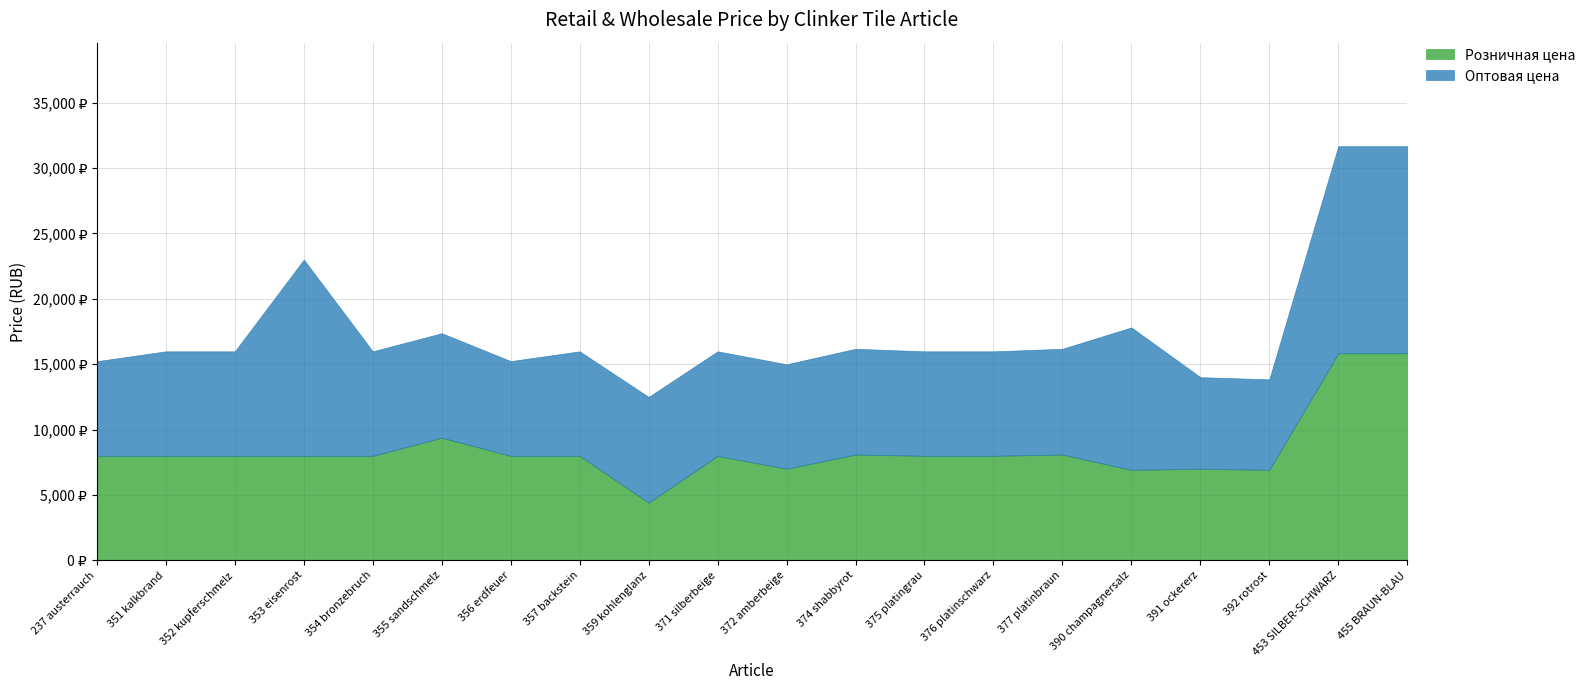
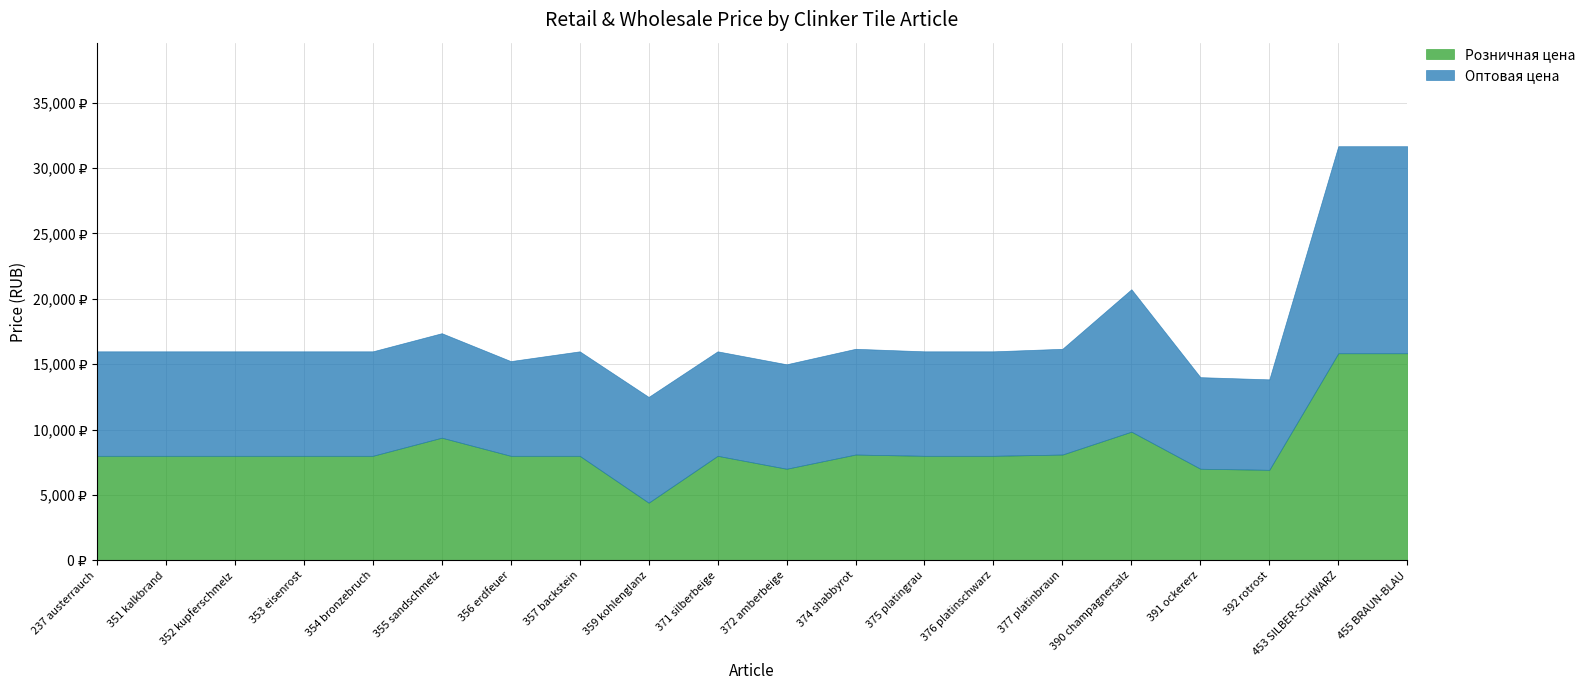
Оптовая цена, 237 austerrauch: 7,200 ₽ -> 8,000 ₽
Оптовая цена, 353 eisenrost: 15,000 ₽ -> 8,000 ₽
Розничная цена, 390 champagnersalz: 6,900 ₽ -> 9,800 ₽
